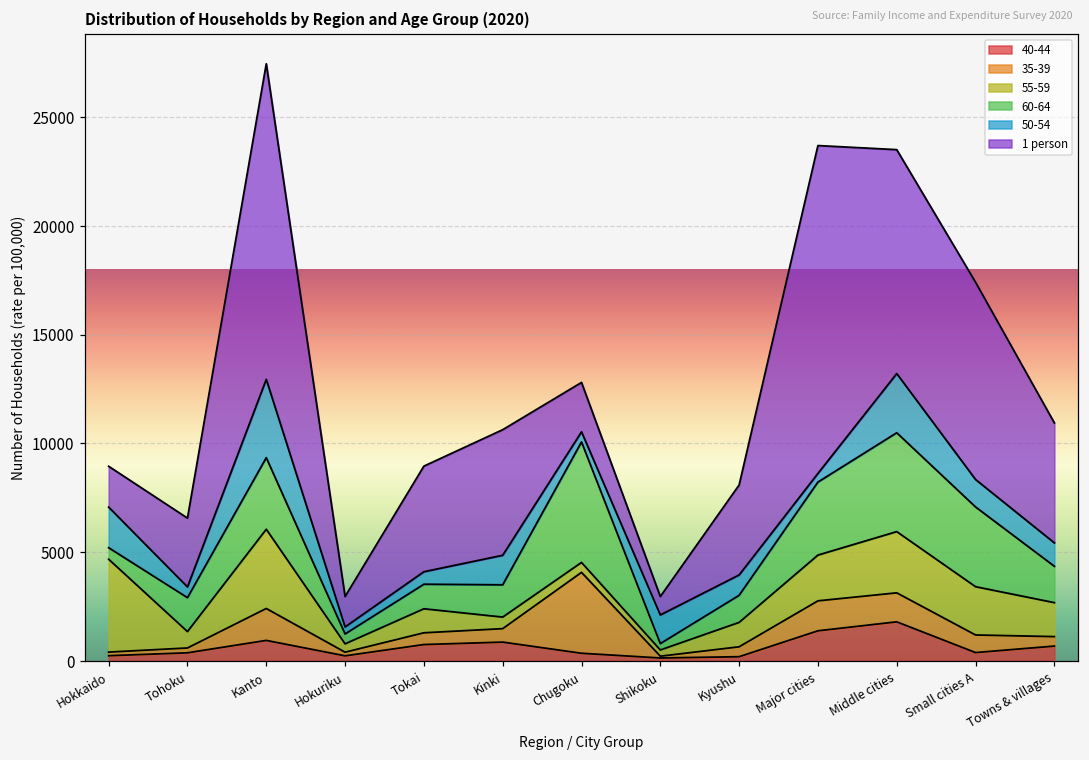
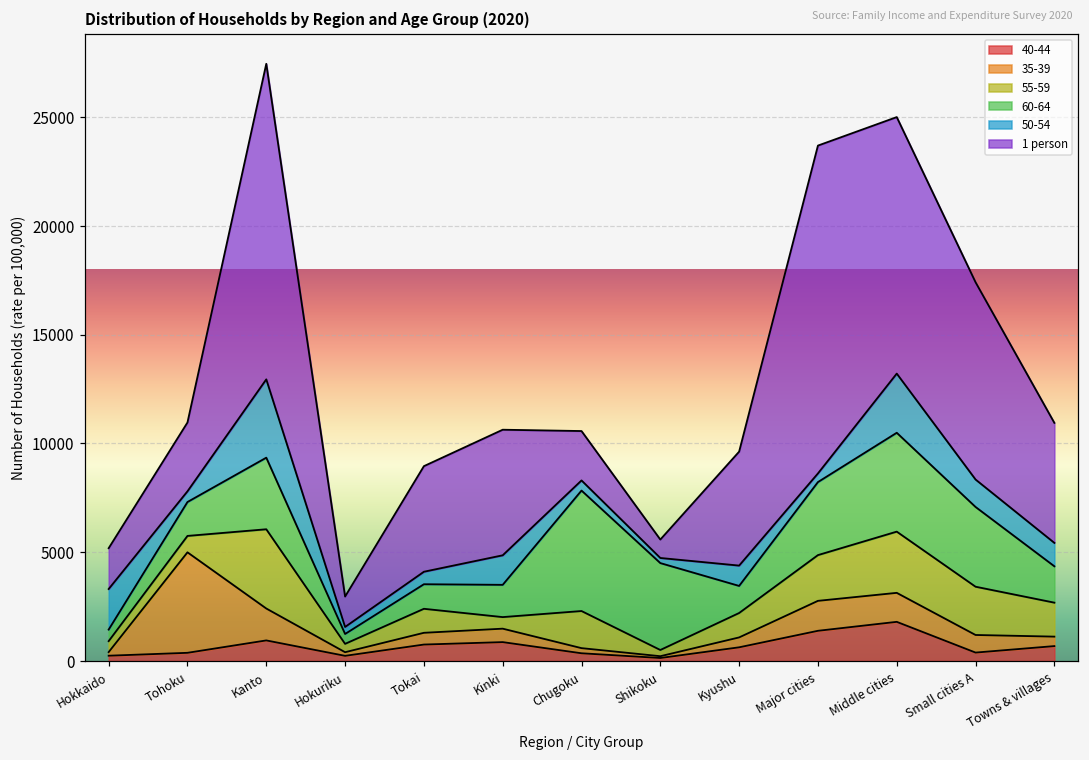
55-59, Hokkaido: 4300 -> 500
35-39, Tohoku: 200 -> 4600
35-39, Chugoku: 3700 -> 200
55-59, Chugoku: 500 -> 1700
60-64, Shikoku: 300 -> 4000
50-54, Shikoku: 1300 -> 200
40-44, Kyushu: 200 -> 600
1 person, Kyushu: 4100 -> 5200
1 person, Middle cities: 10300 -> 11800
